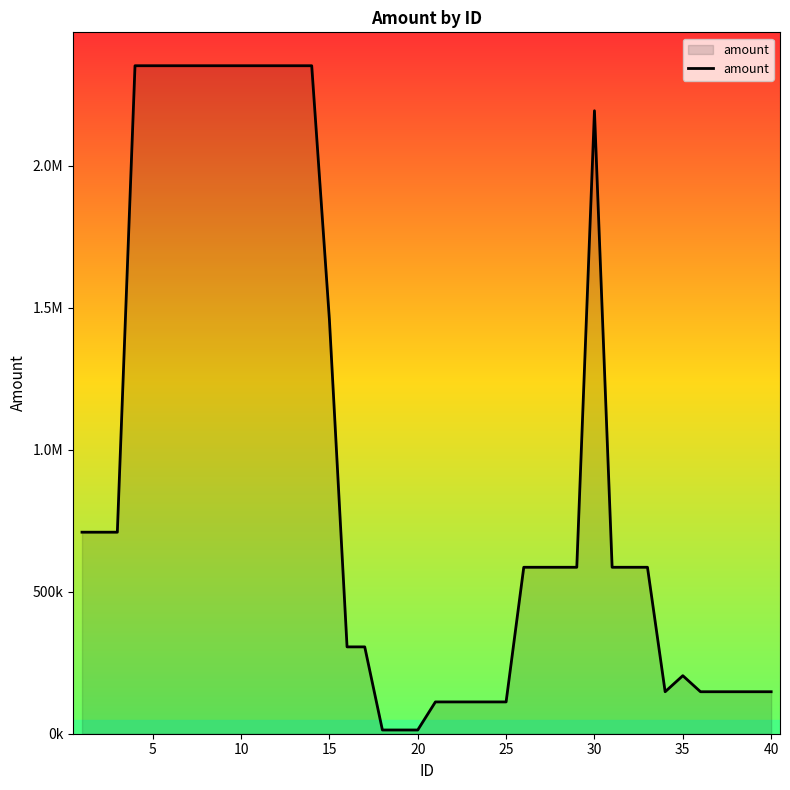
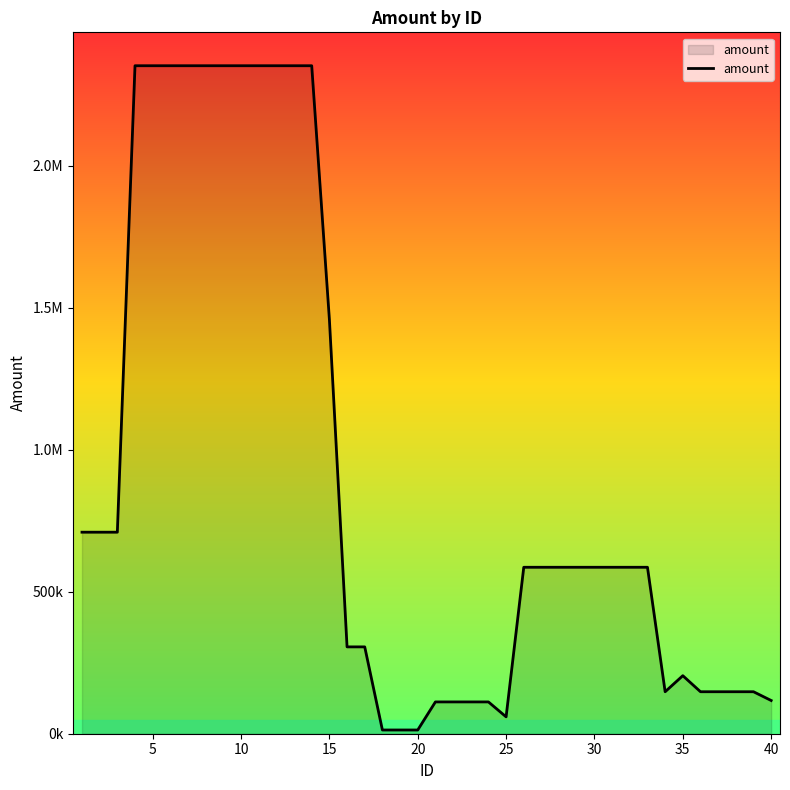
25: 110000 -> 60000
30: 2190000 -> 590000
40: 150000 -> 120000
